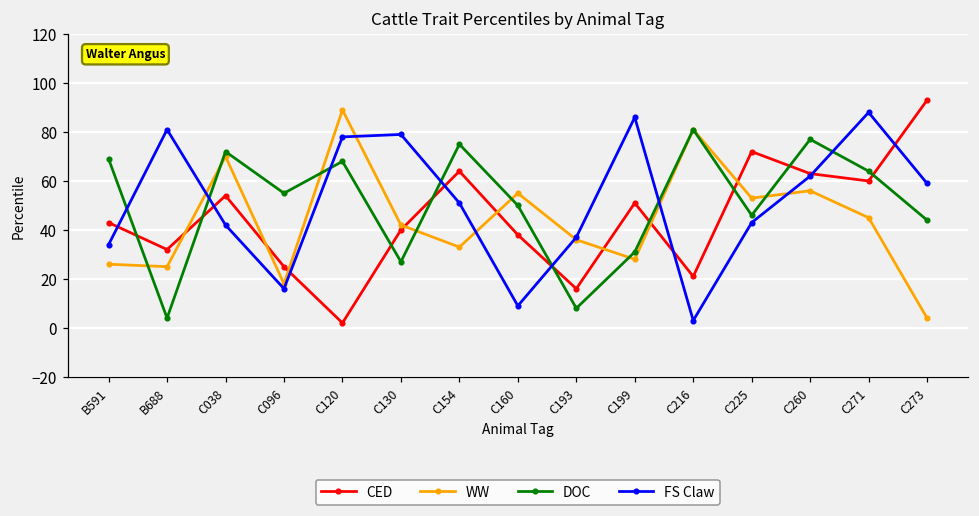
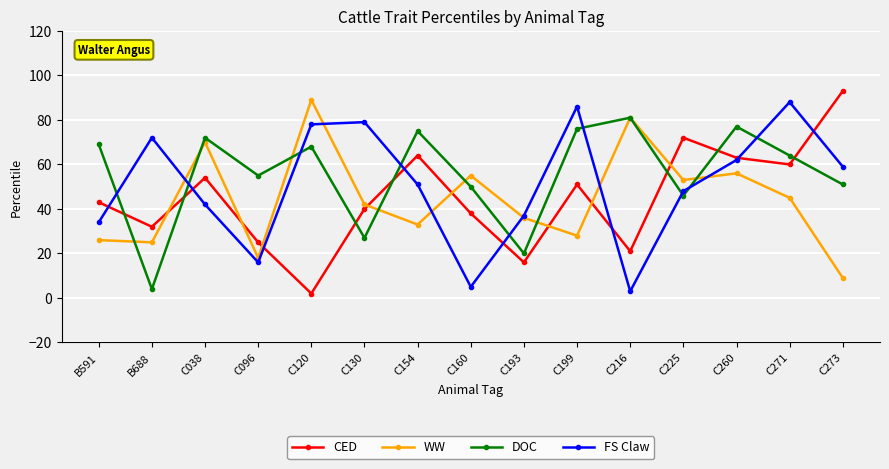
FS Claw, B688: 81 -> 72
FS Claw, C160: 9 -> 5
DOC, C193: 8 -> 20
DOC, C199: 31 -> 76
FS Claw, C225: 43 -> 48
WW, C273: 4 -> 9
DOC, C273: 44 -> 51
